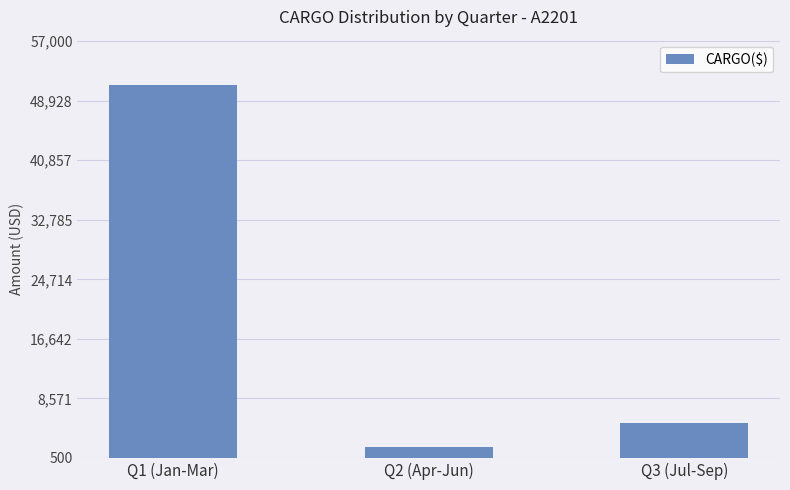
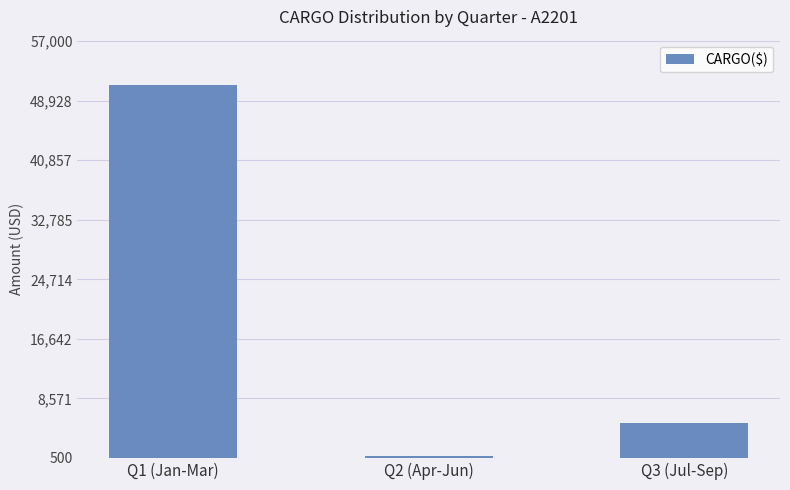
Q2 (Apr-Jun): 2,000 -> 1,000
